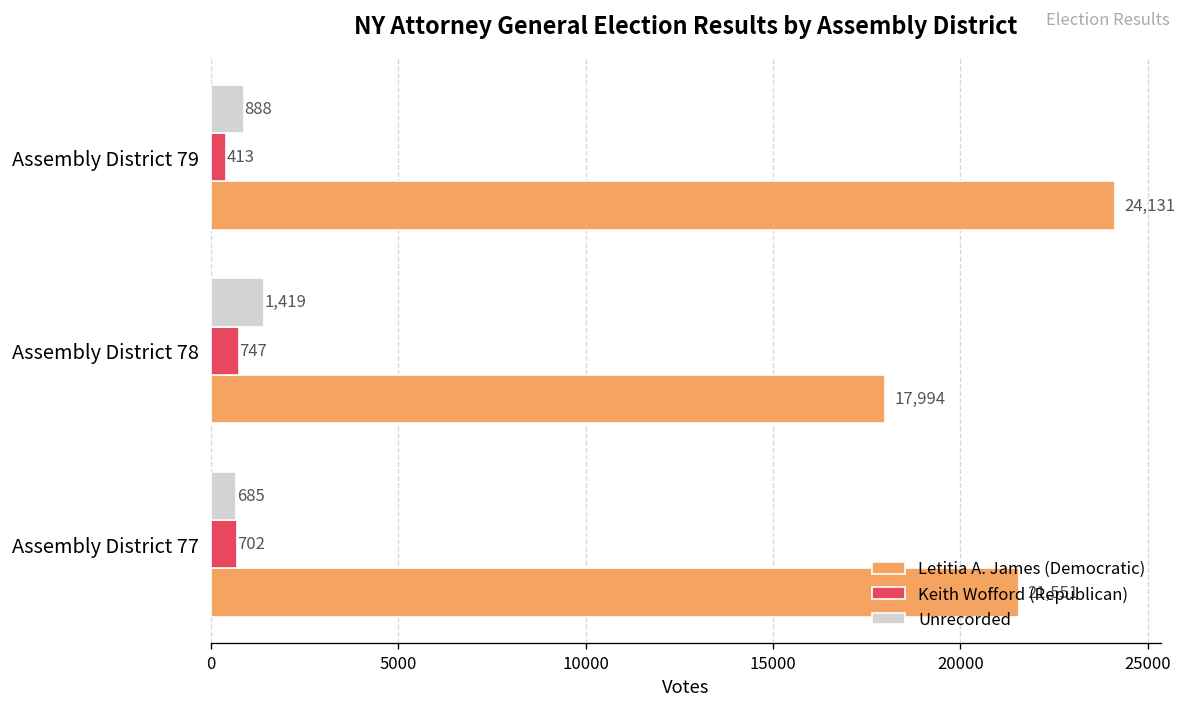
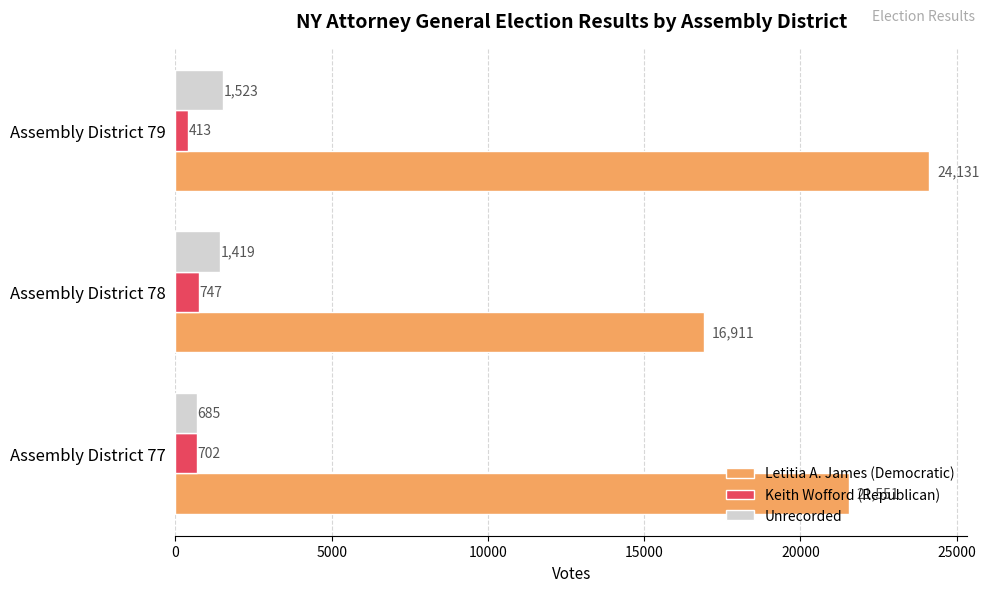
Unrecorded, Assembly District 79: 888 -> 1,523
Letitia A. James (Democratic), Assembly District 78: 17,994 -> 16,911
